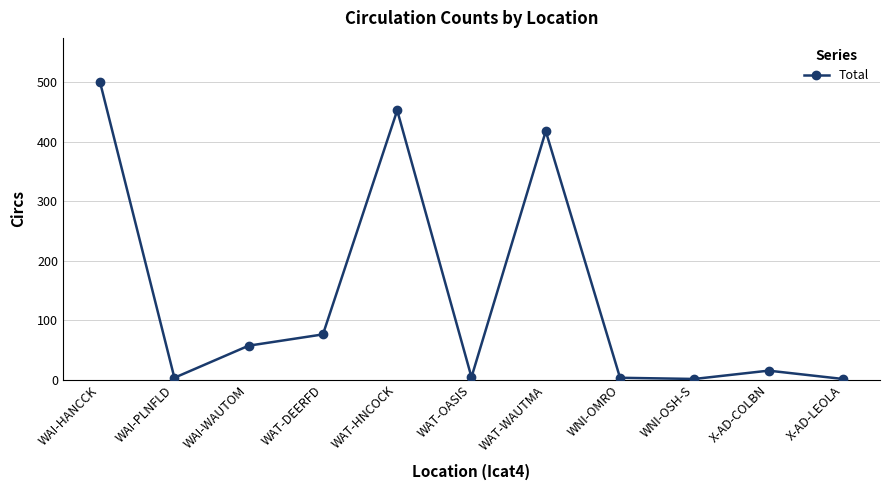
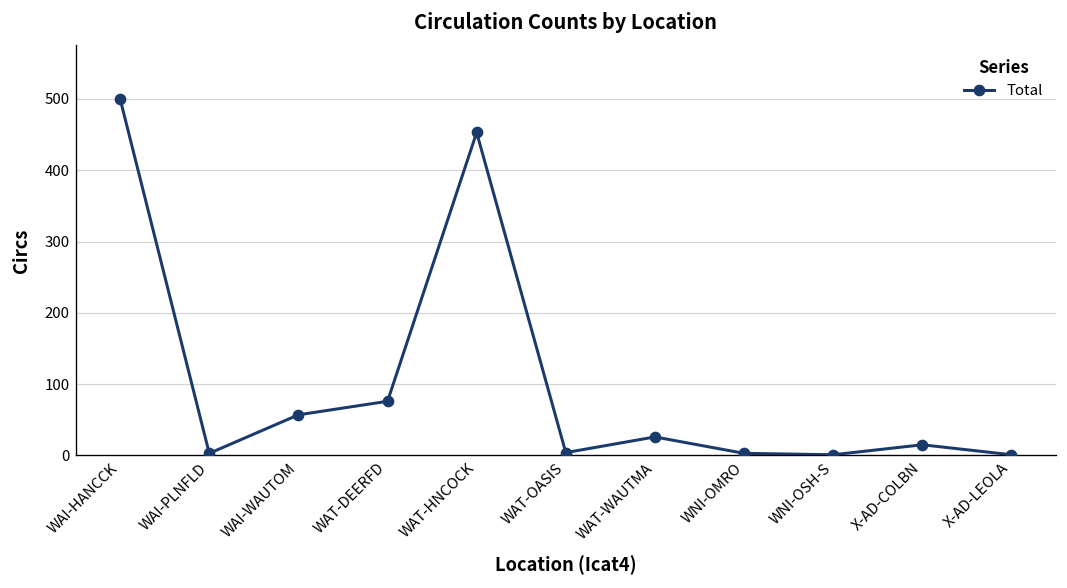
WAT-WAUTMA: 420 -> 30
